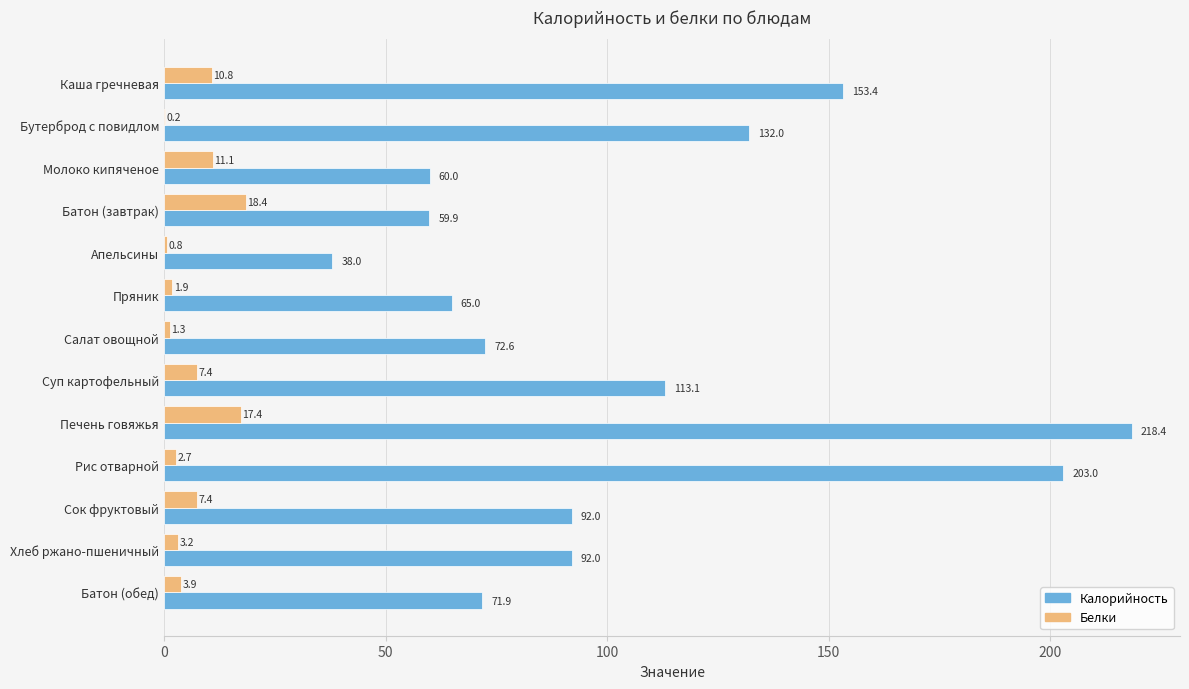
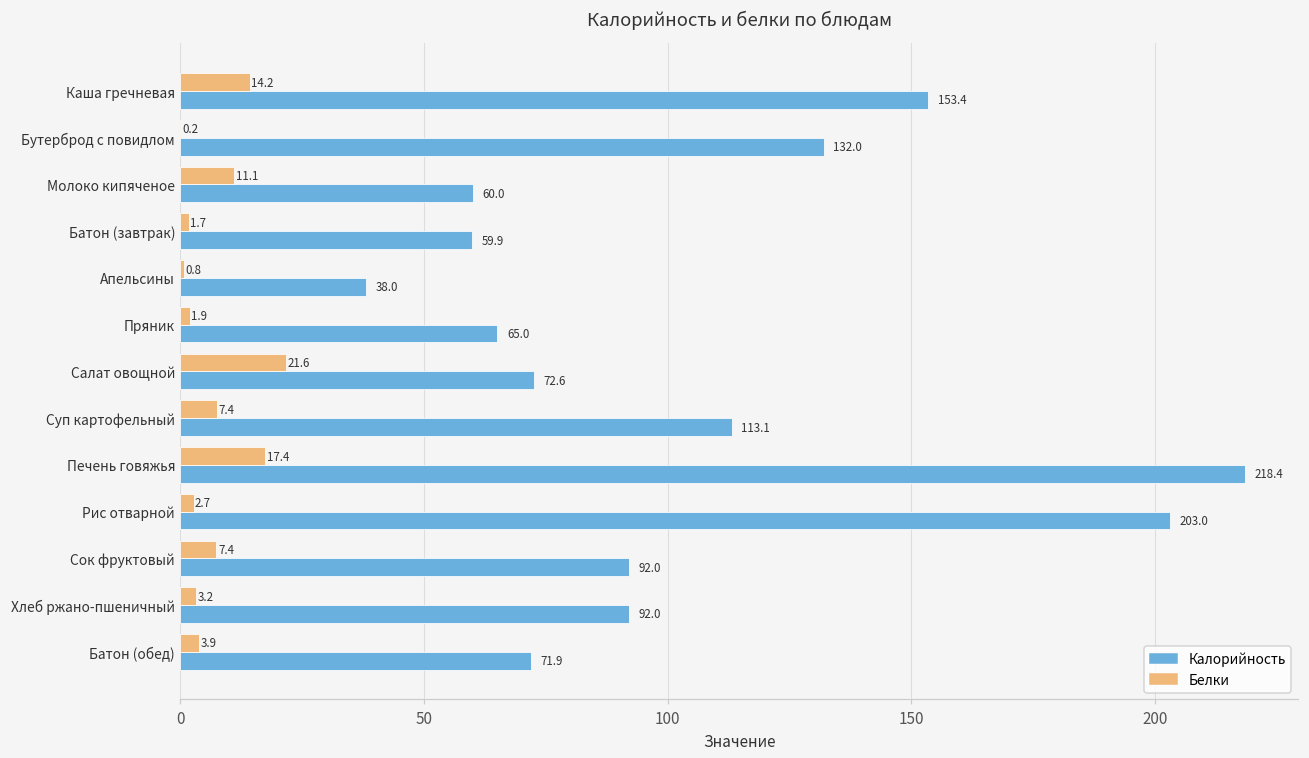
Белки, Каша гречневая: 10.8 -> 14.2
Белки, Батон (завтрак): 18.4 -> 1.7
Белки, Салат овощной: 1.3 -> 21.6
